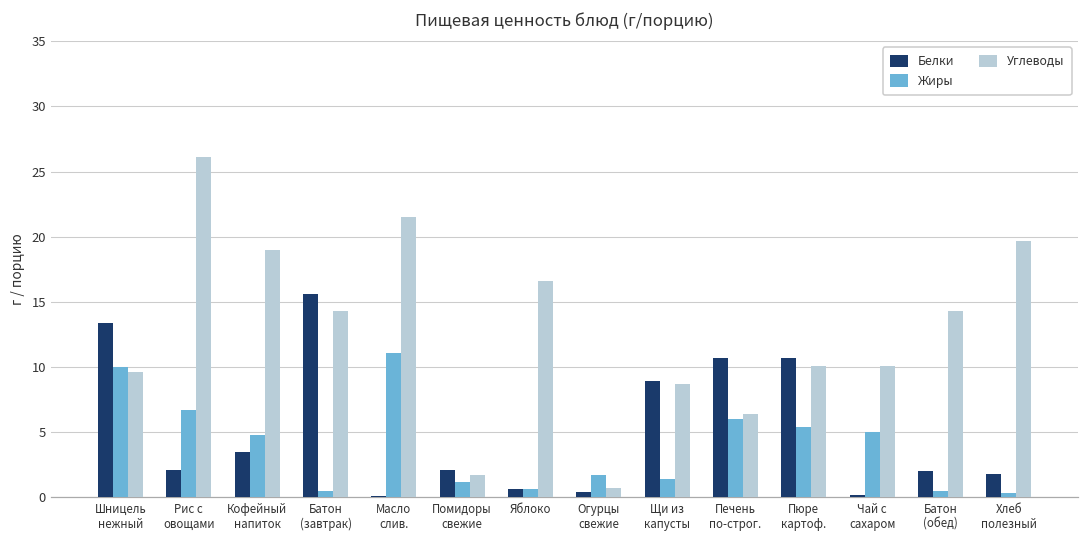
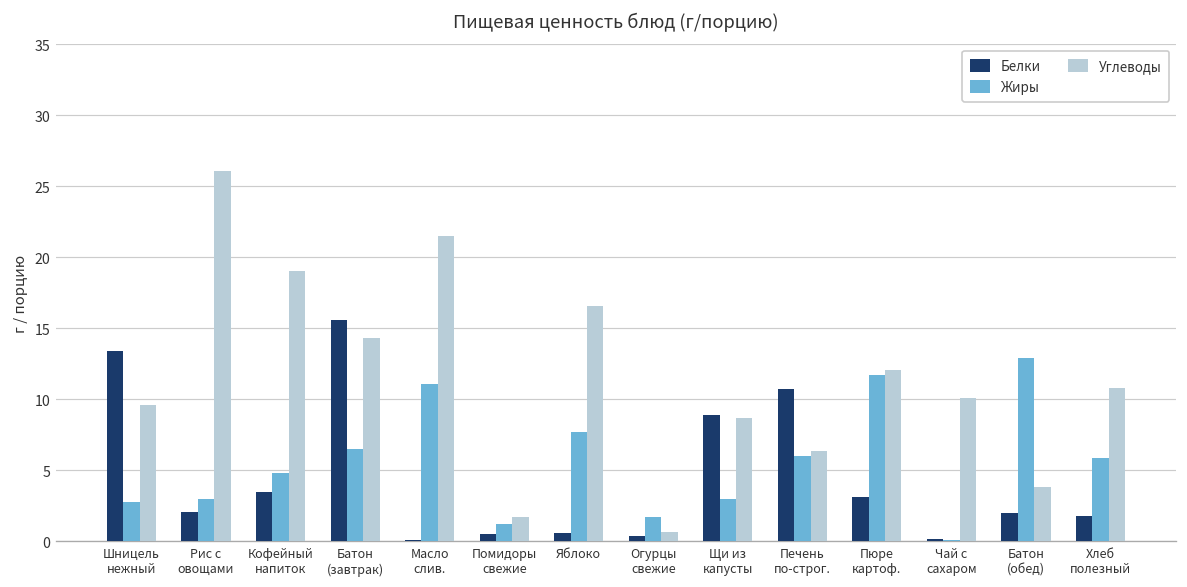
Жиры, Шницель нежный: 10.0 -> 2.8
Жиры, Рис с овощами: 6.7 -> 3.0
Жиры, Батон (завтрак): 0.5 -> 6.5
Белки, Помидоры свежие: 2.1 -> 0.5
Жиры, Яблоко: 0.6 -> 7.7
Жиры, Щи из капусты: 1.4 -> 3.0
Белки, Пюре картоф.: 10.7 -> 3.1
Жиры, Пюре картоф.: 5.4 -> 11.7
Углеводы, Пюре картоф.: 10.1 -> 12.1
Жиры, Чай с сахаром: 5.0 -> 0.1
Жиры, Батон (обед): 0.5 -> 12.9
Углеводы, Батон (обед): 14.3 -> 3.8
Жиры, Хлеб полезный: 0.3 -> 5.9
Углеводы, Хлеб полезный: 19.7 -> 10.8
